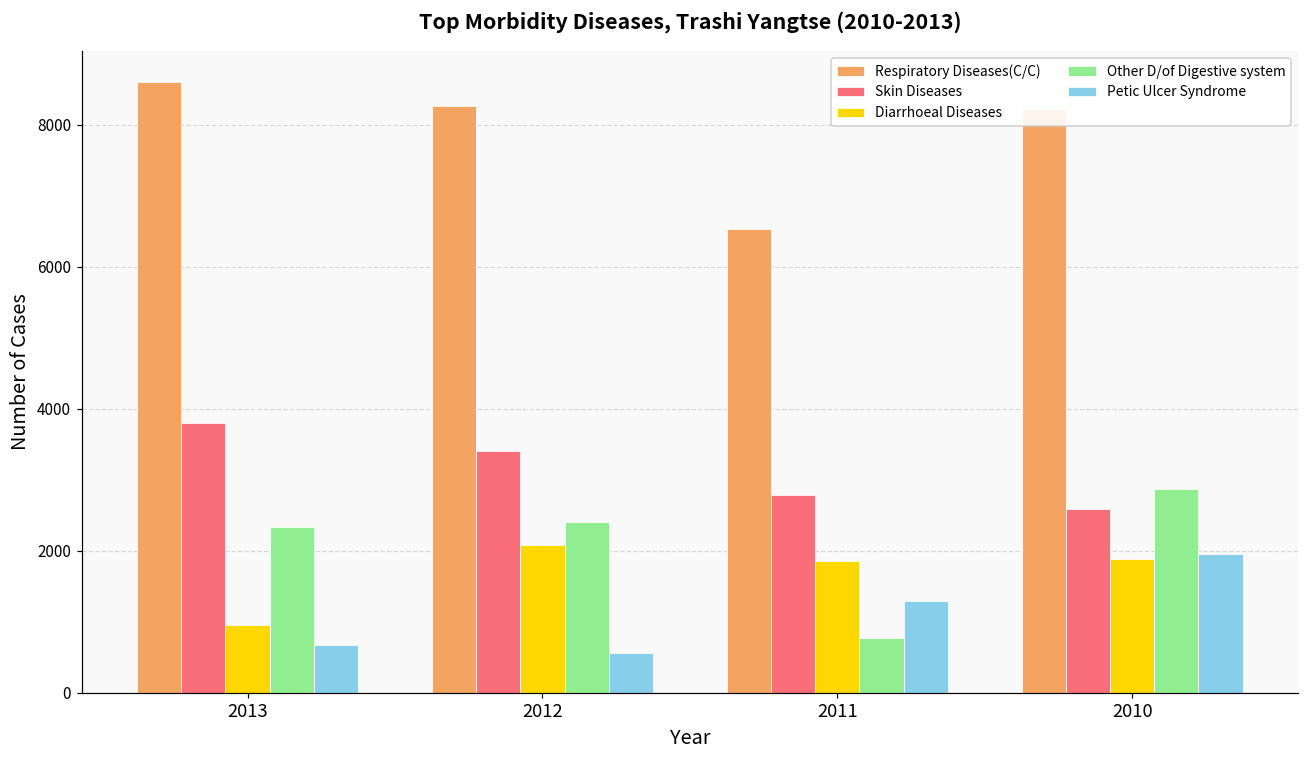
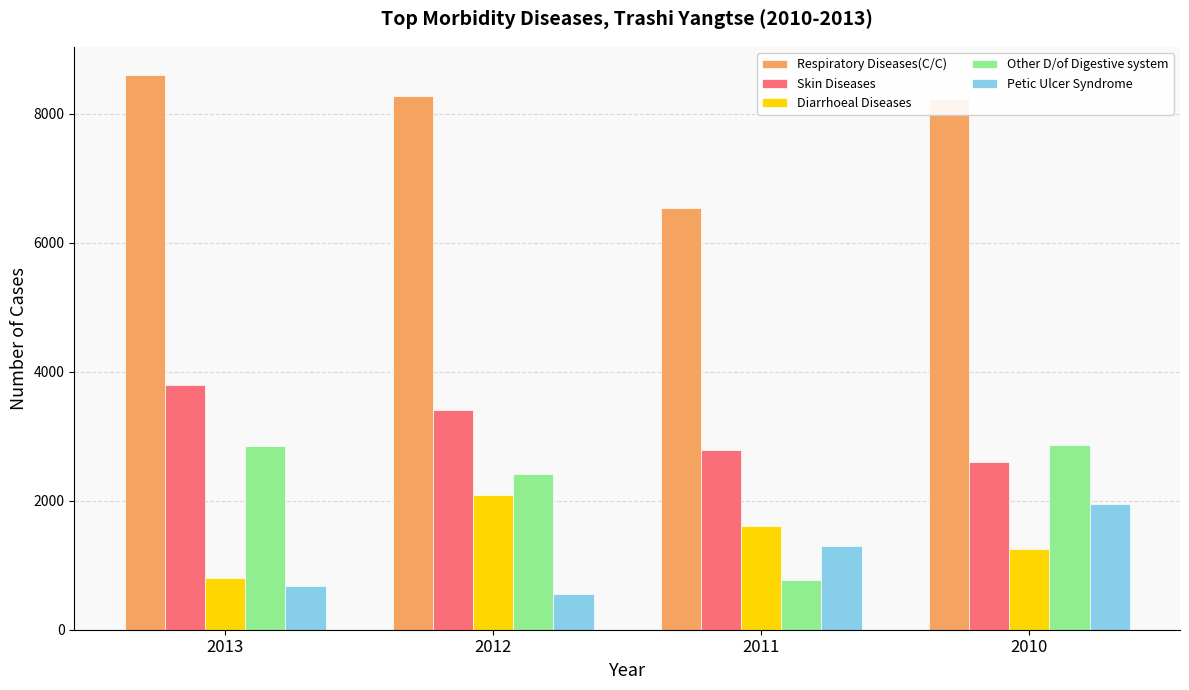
Diarrhoeal Diseases, 2013: 1000 -> 800
Other D/of Digestive system, 2013: 2300 -> 2900
Diarrhoeal Diseases, 2011: 1800 -> 1600
Diarrhoeal Diseases, 2010: 1900 -> 1200
